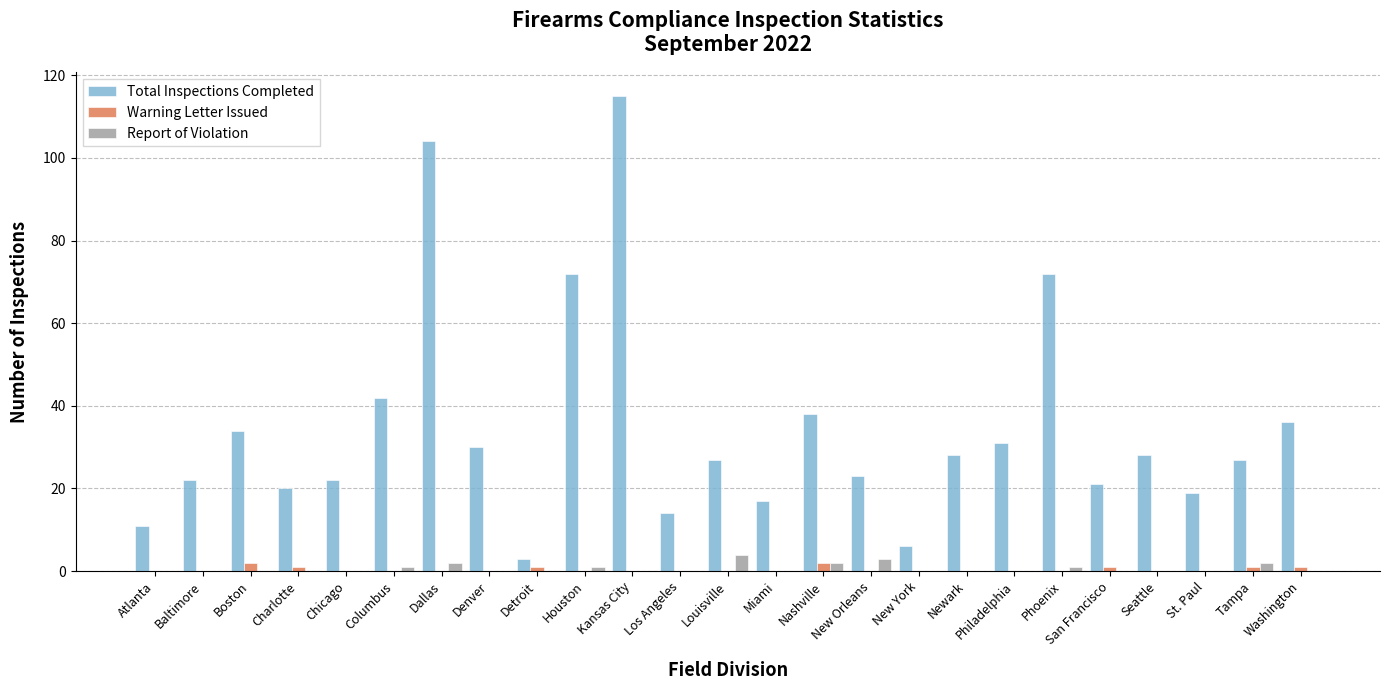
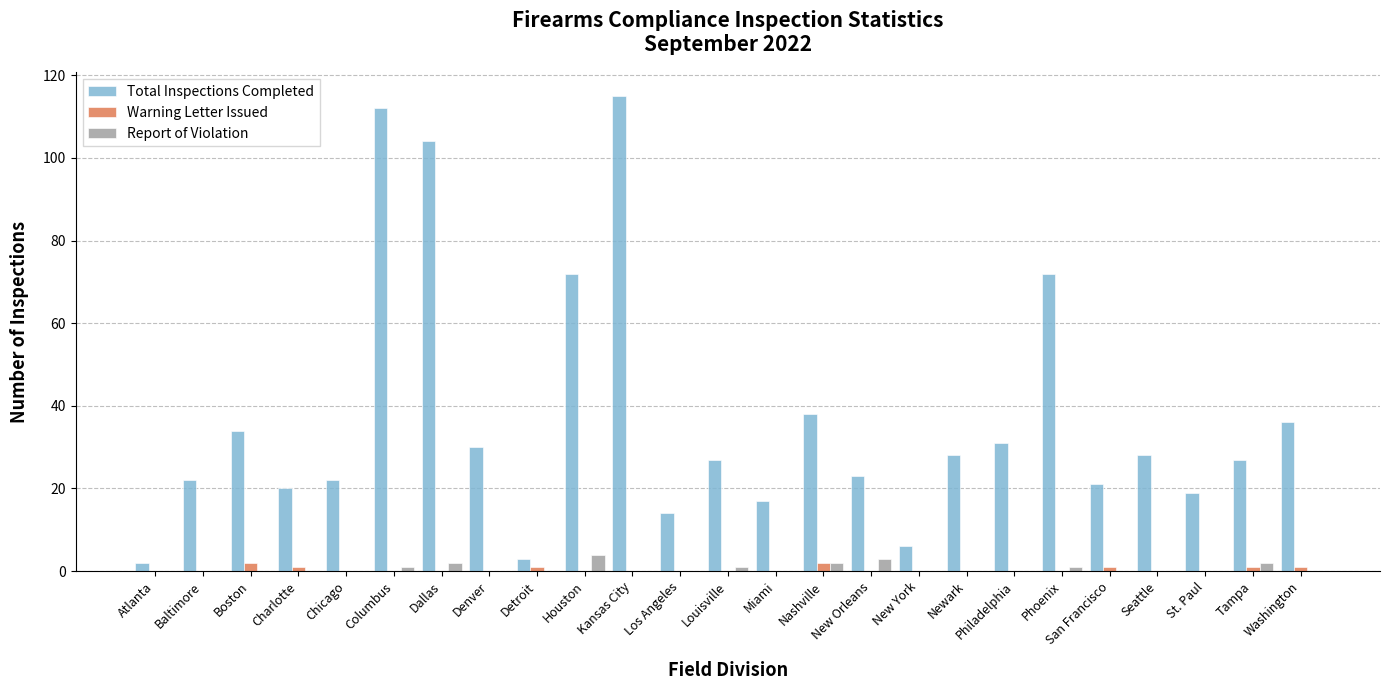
Total Inspections Completed, Atlanta: 11 -> 2
Total Inspections Completed, Columbus: 42 -> 112
Report of Violation, Houston: 1 -> 4
Report of Violation, Louisville: 4 -> 1
